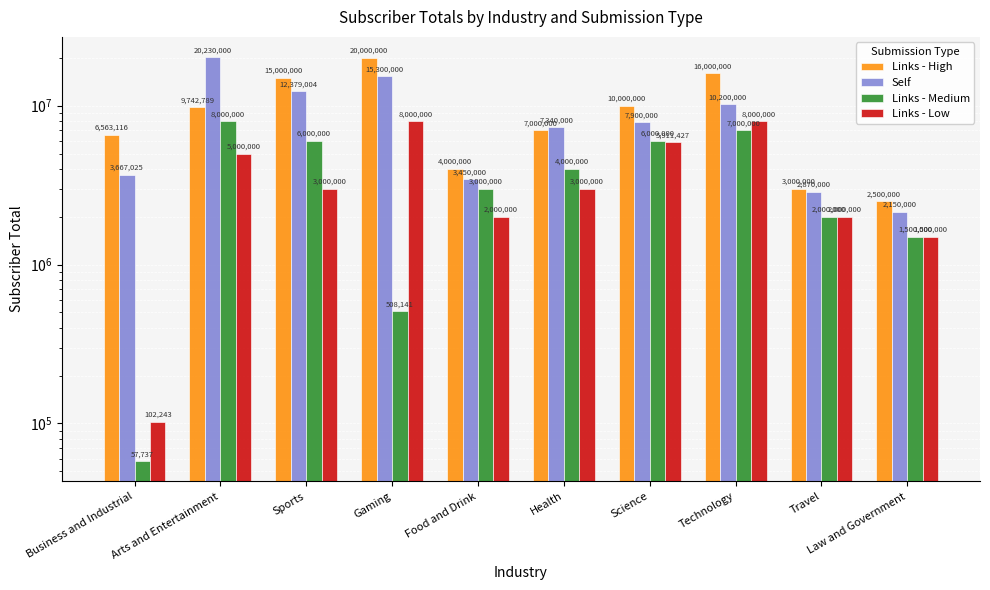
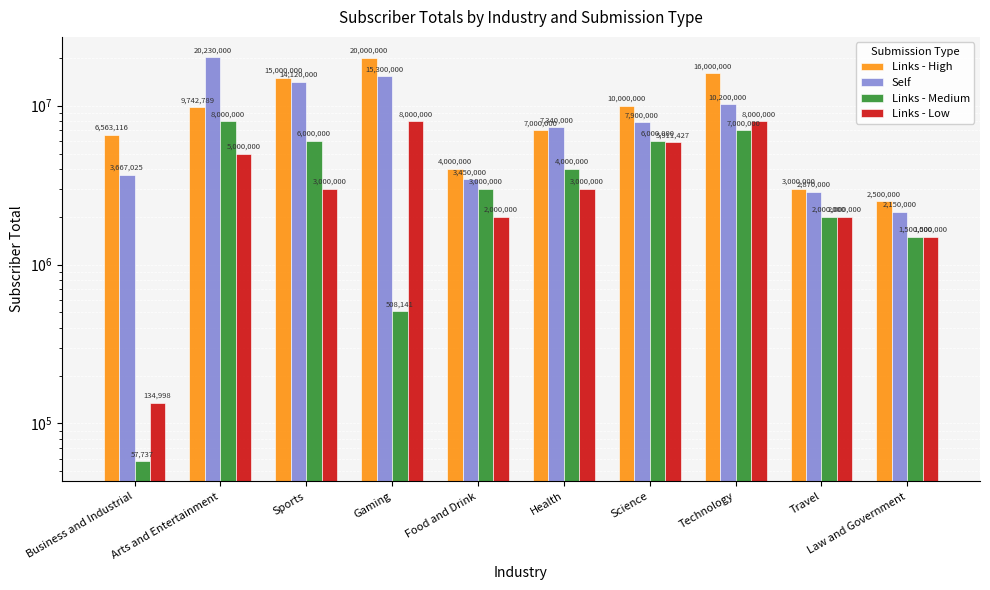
Links - Low, Business and Industrial: 102,243 -> 134,998
Self, Sports: 12,379,004 -> 14,120,000
